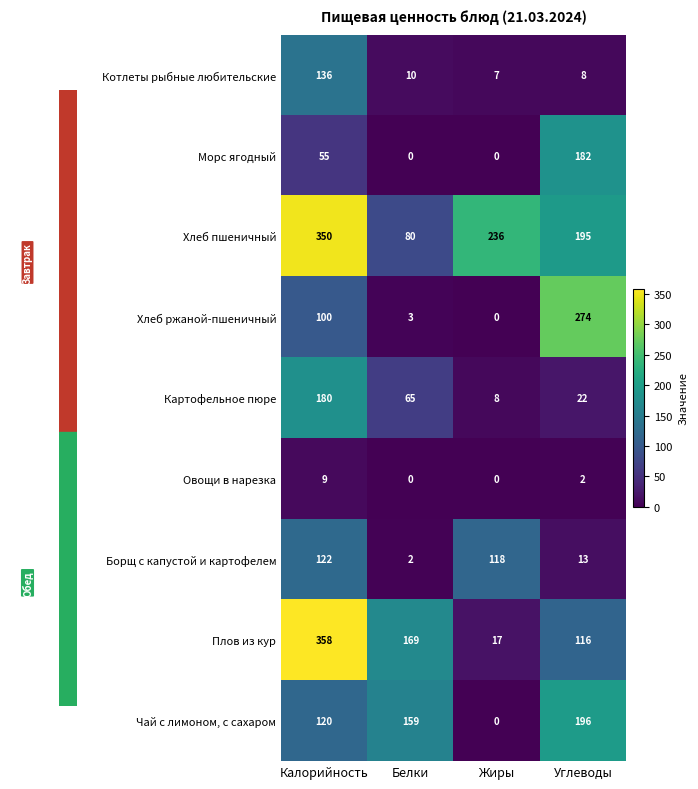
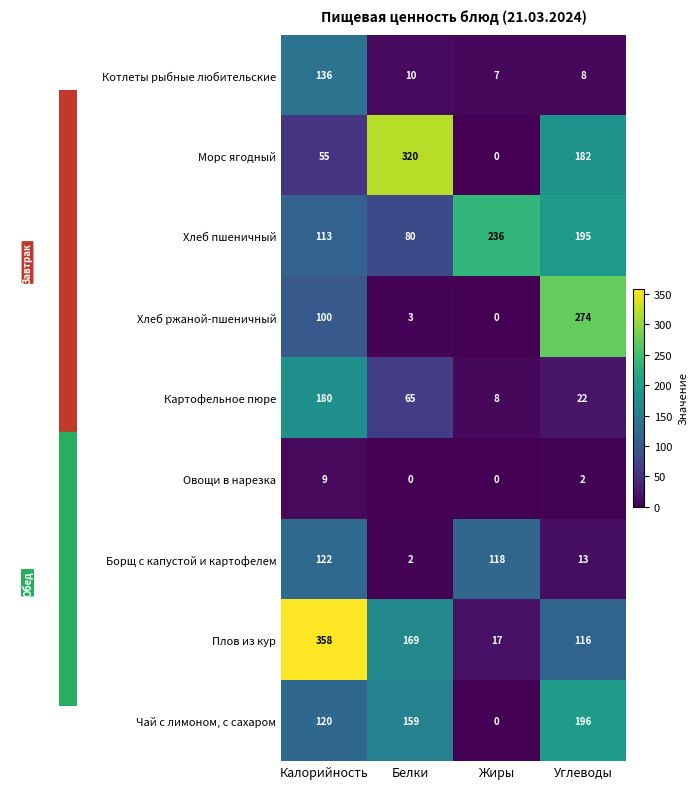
Морс ягодный, Белки: 0 -> 320
Хлеб пшеничный, Калорийность: 350 -> 113
